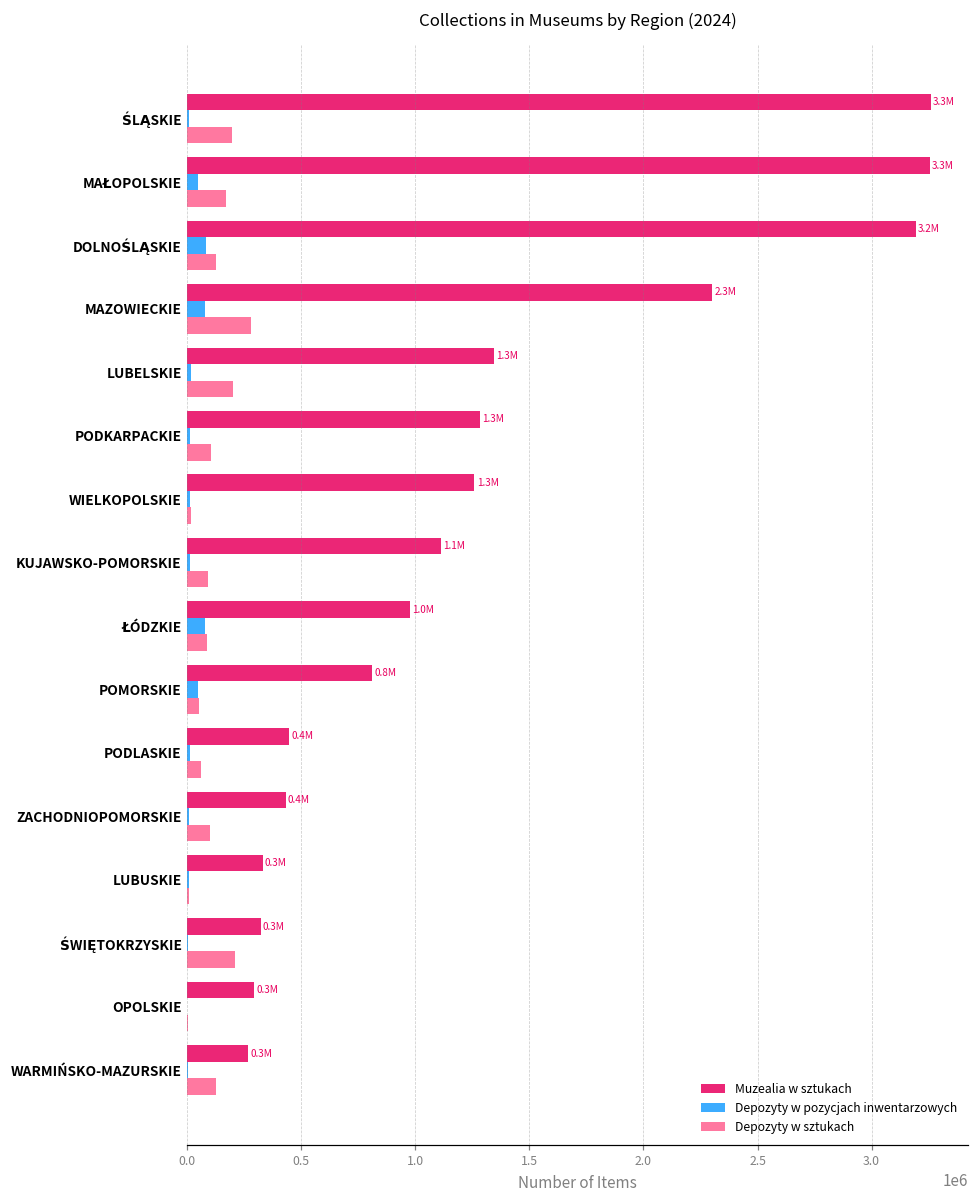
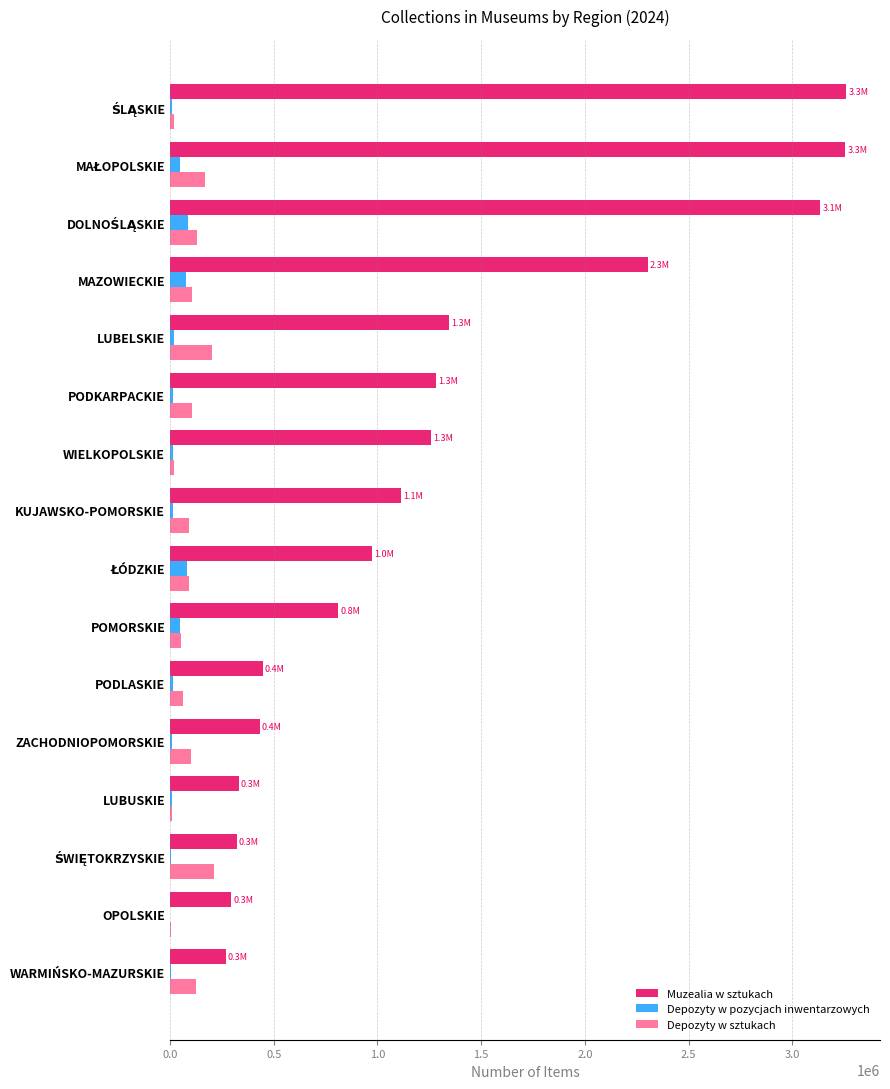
Depozyty w sztukach, ŚLĄSKIE: 200000 -> 20000
Muzealia w sztukach, DOLNOŚLĄSKIE: 3.2M -> 3.1M
Depozyty w sztukach, MAZOWIECKIE: 280000 -> 110000
